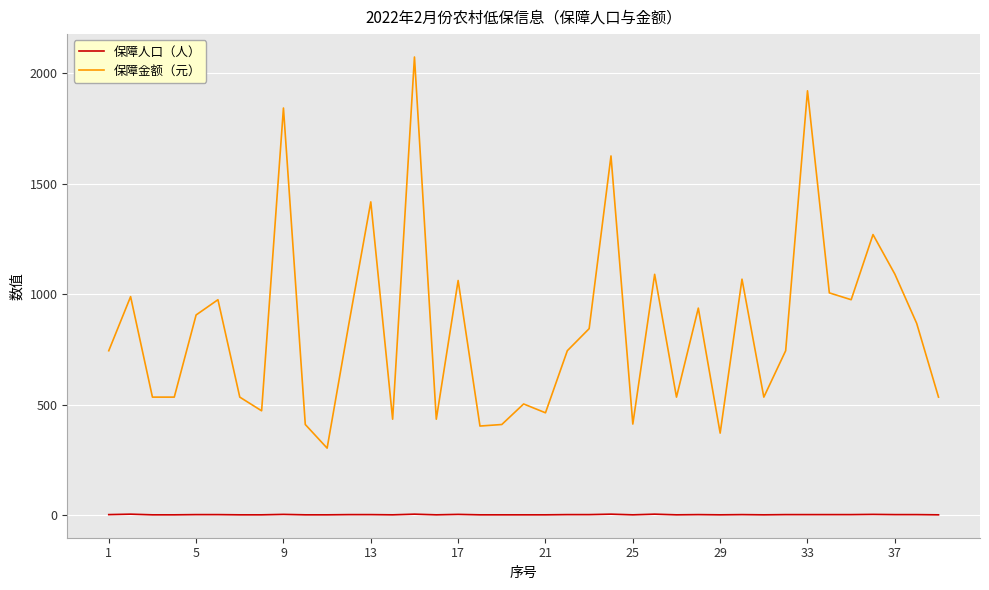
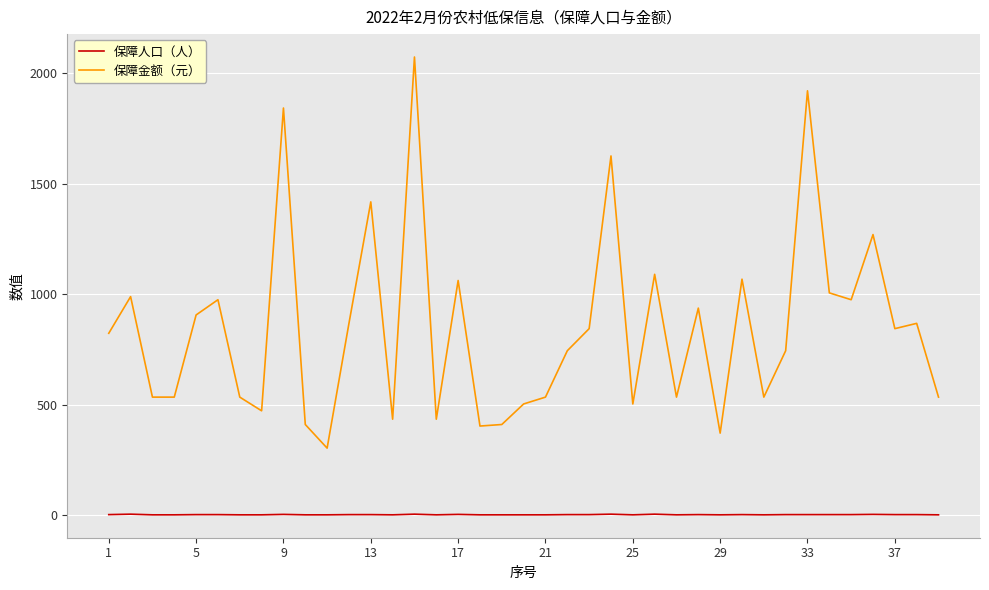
保障金额（元）, 1: 740 -> 820
保障金额（元）, 21: 460 -> 530
保障金额（元）, 25: 410 -> 500
保障金额（元）, 37: 1090 -> 840
